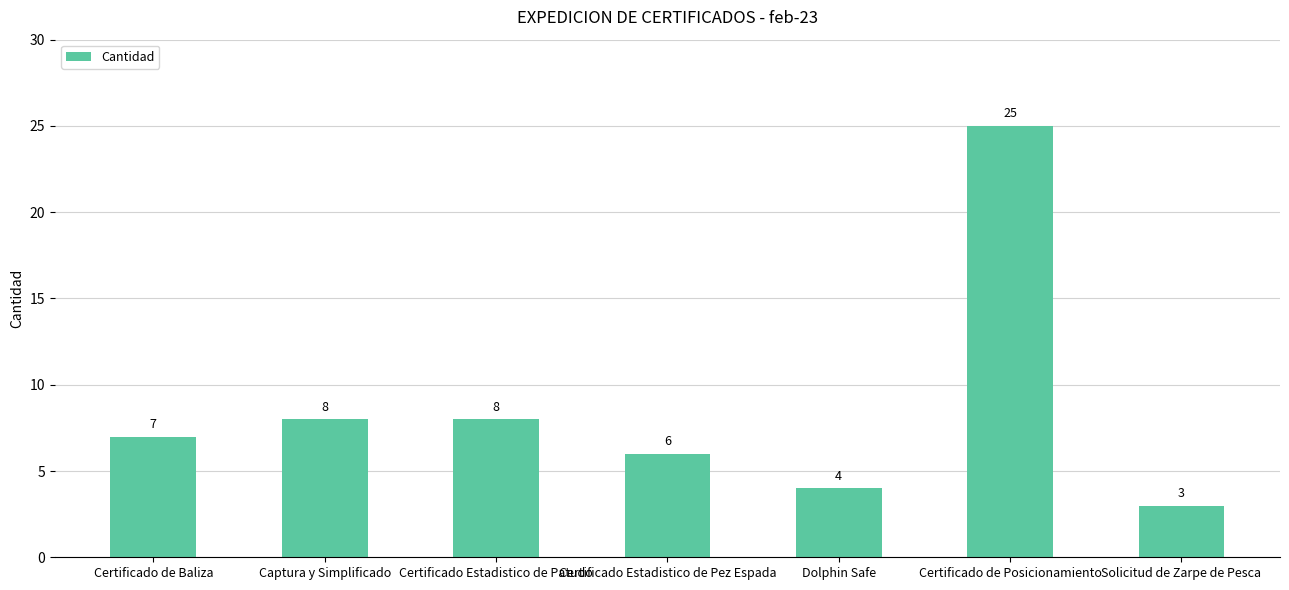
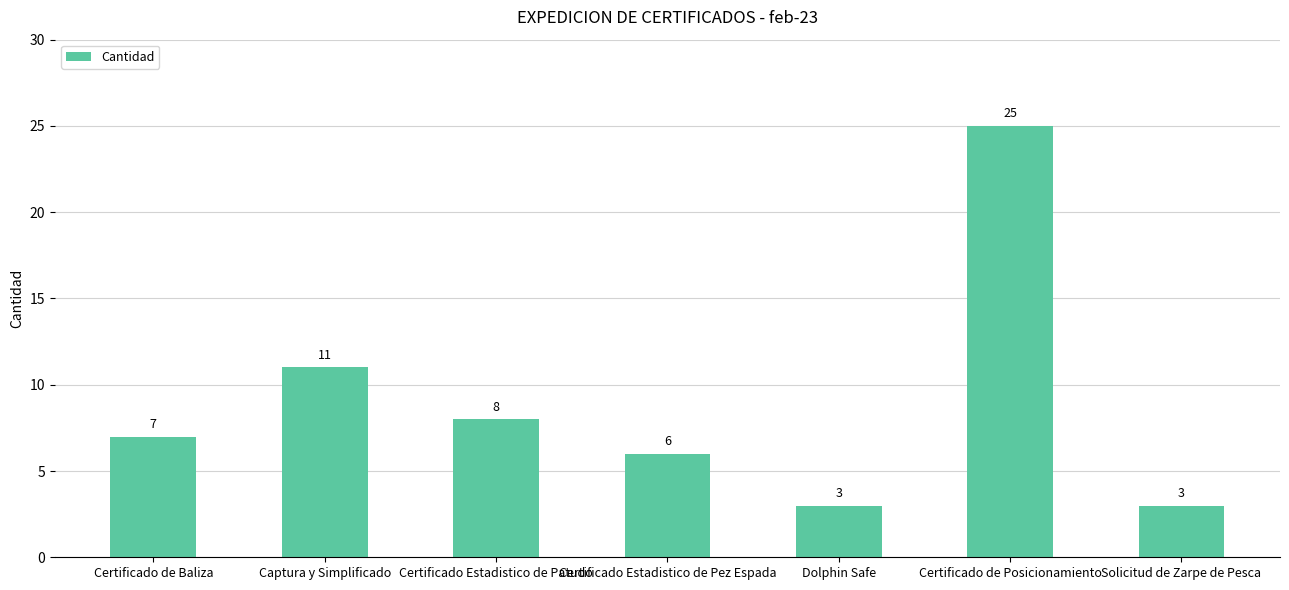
Captura y Simplificado: 8 -> 11
Dolphin Safe: 4 -> 3
